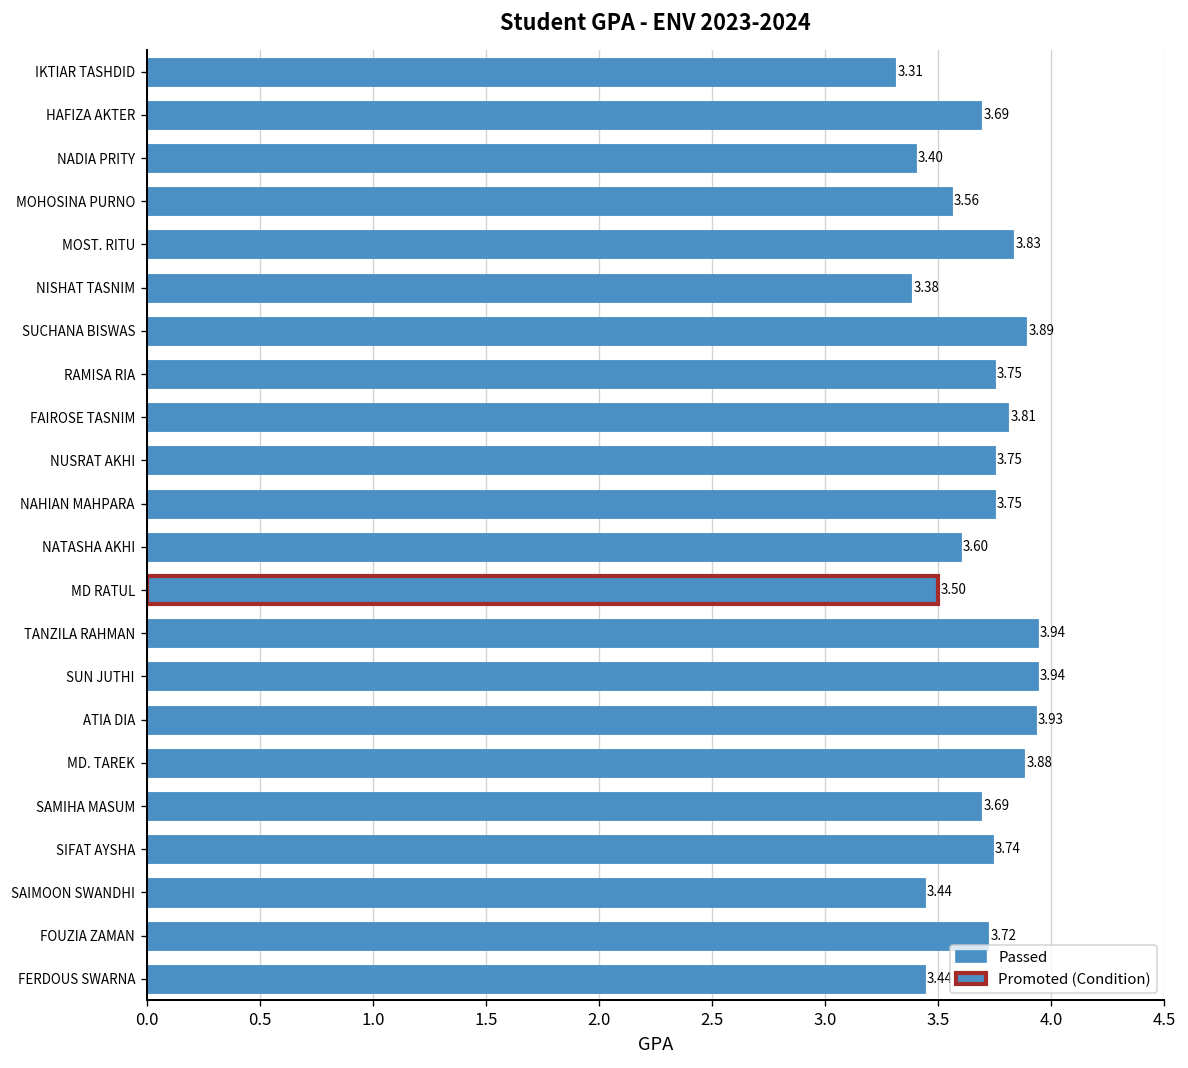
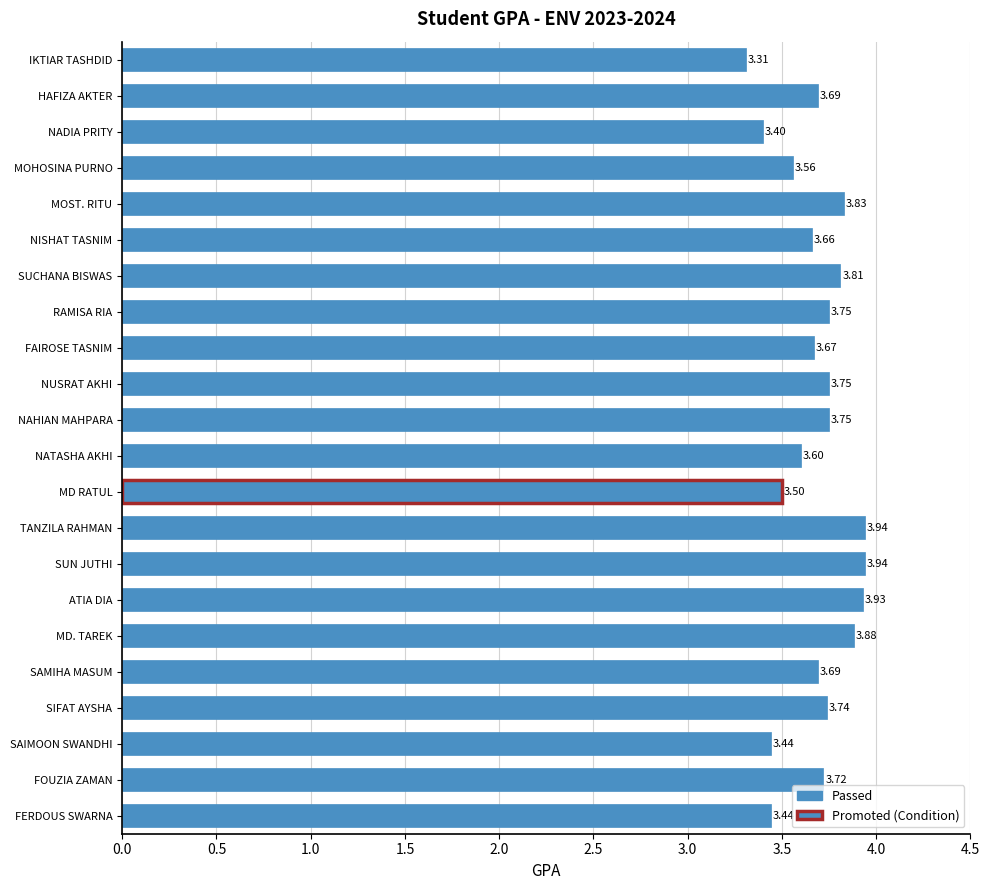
NISHAT TASNIM: 3.38 -> 3.66
SUCHANA BISWAS: 3.89 -> 3.81
FAIROSE TASNIM: 3.81 -> 3.67
